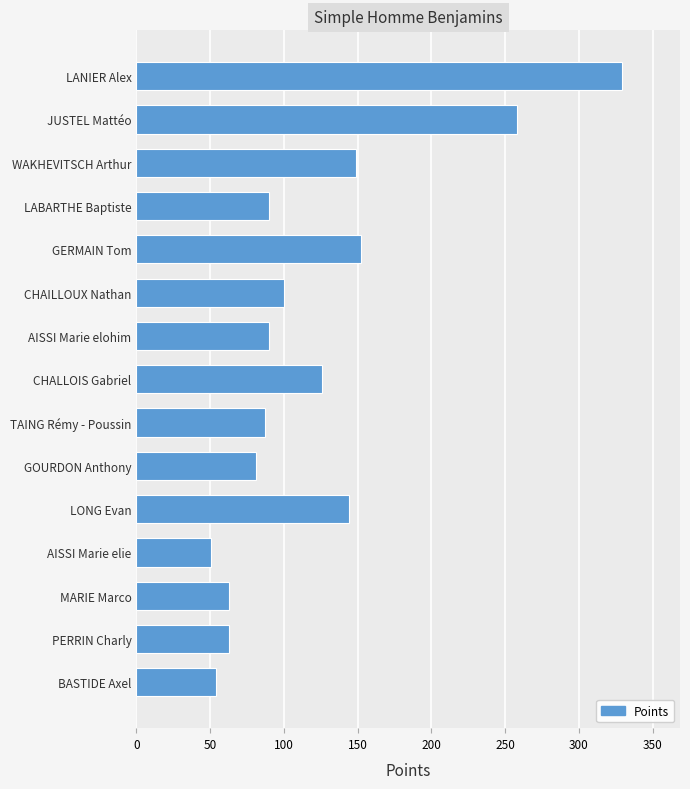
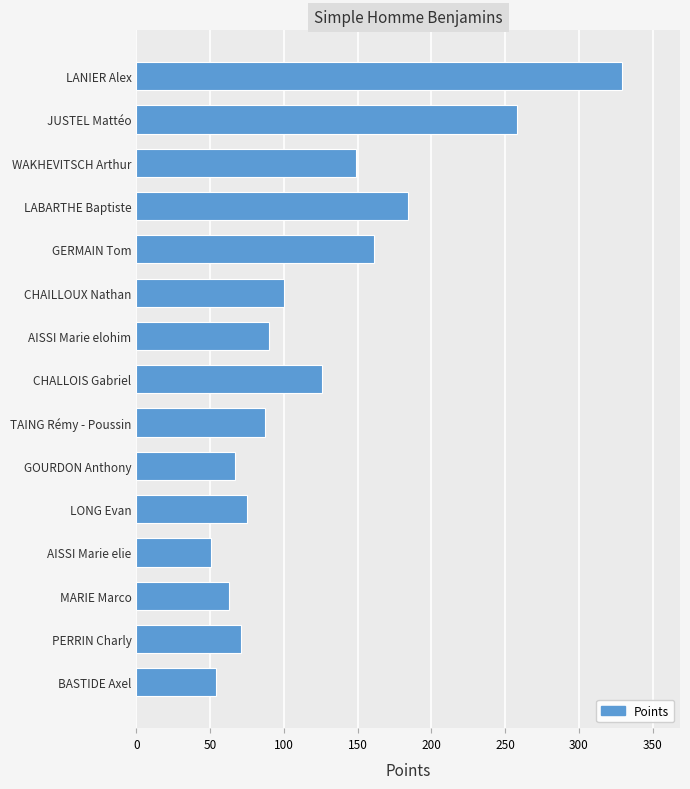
LABARTHE Baptiste: 90 -> 184
GERMAIN Tom: 152 -> 161
GOURDON Anthony: 81 -> 67
LONG Evan: 144 -> 75
PERRIN Charly: 63 -> 71
